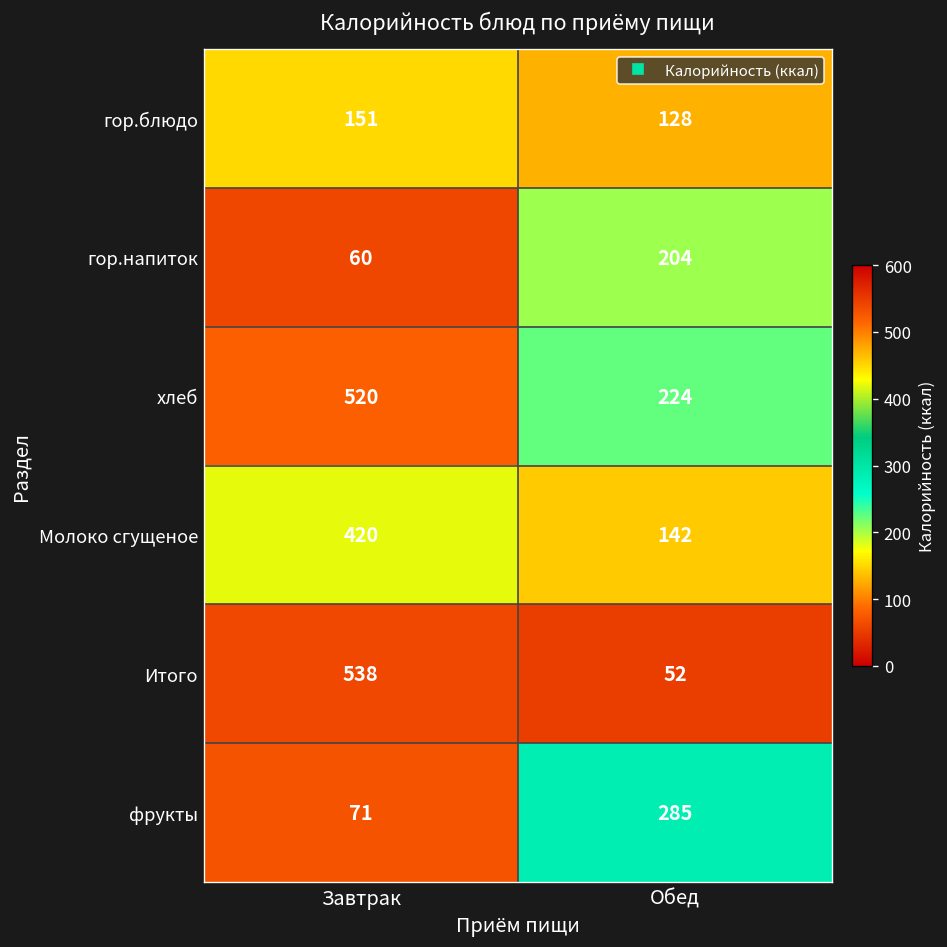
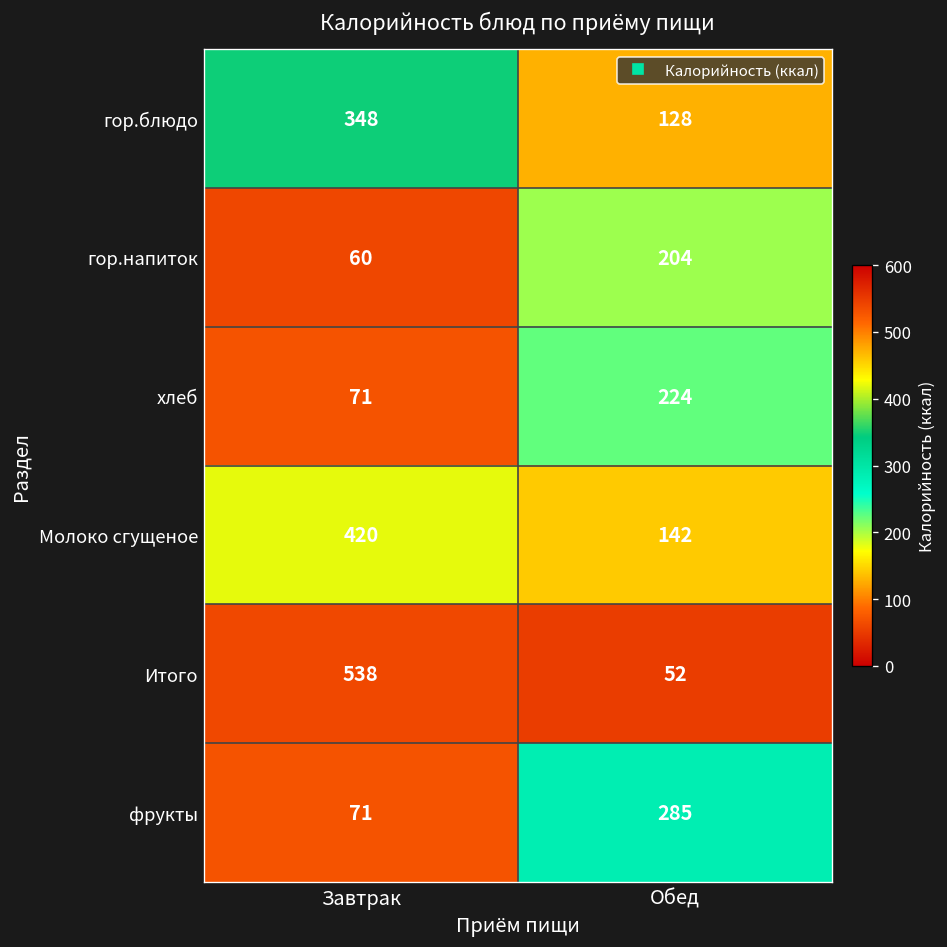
гор.блюдо, Завтрак: 151 -> 348
хлеб, Завтрак: 520 -> 71
